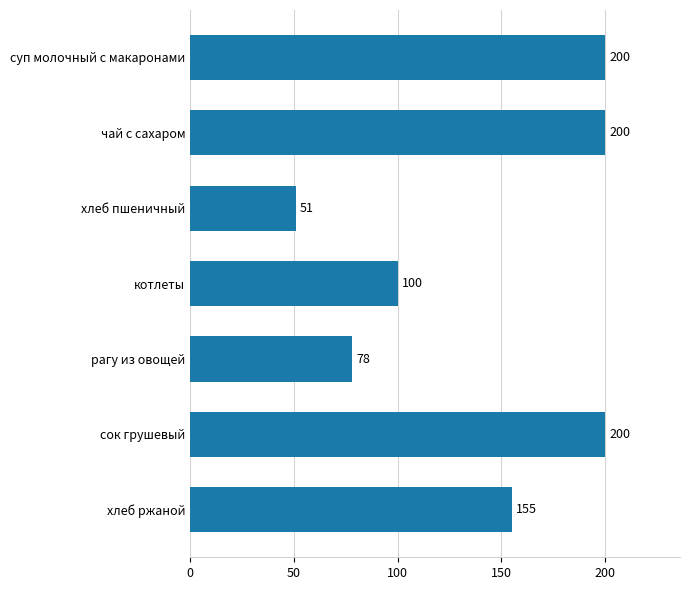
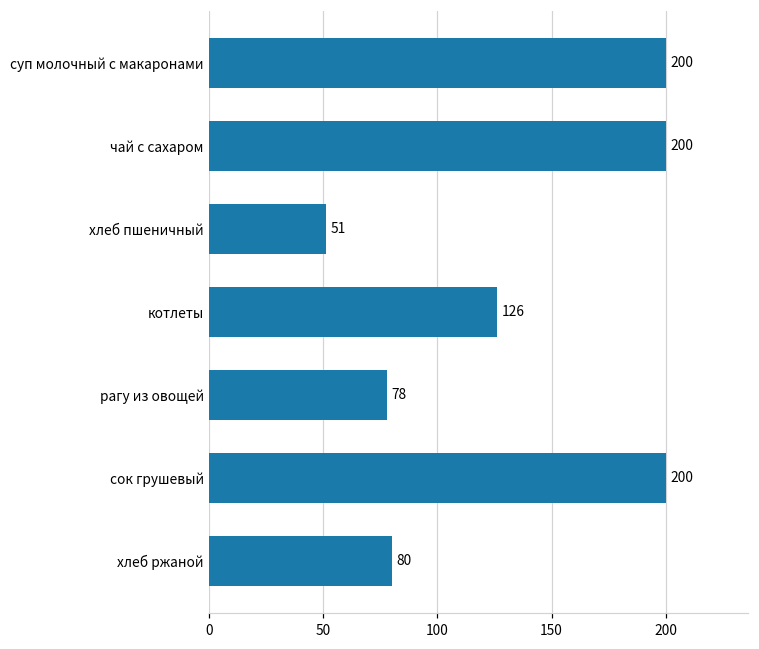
котлеты: 100 -> 126
хлеб ржаной: 155 -> 80
